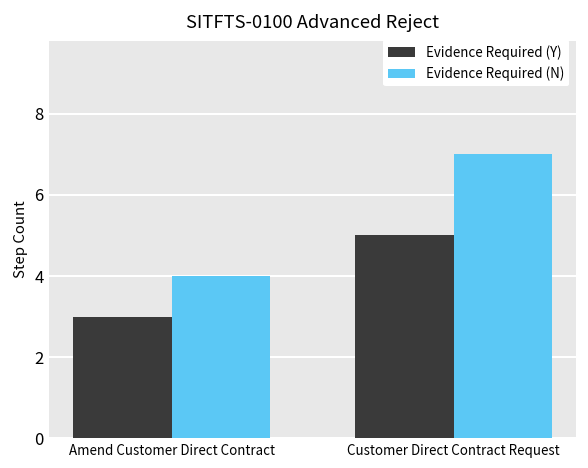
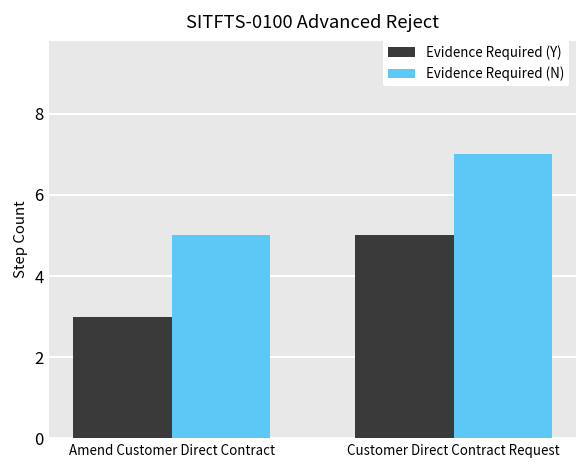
Evidence Required (N), Amend Customer Direct Contract: 4 -> 5
